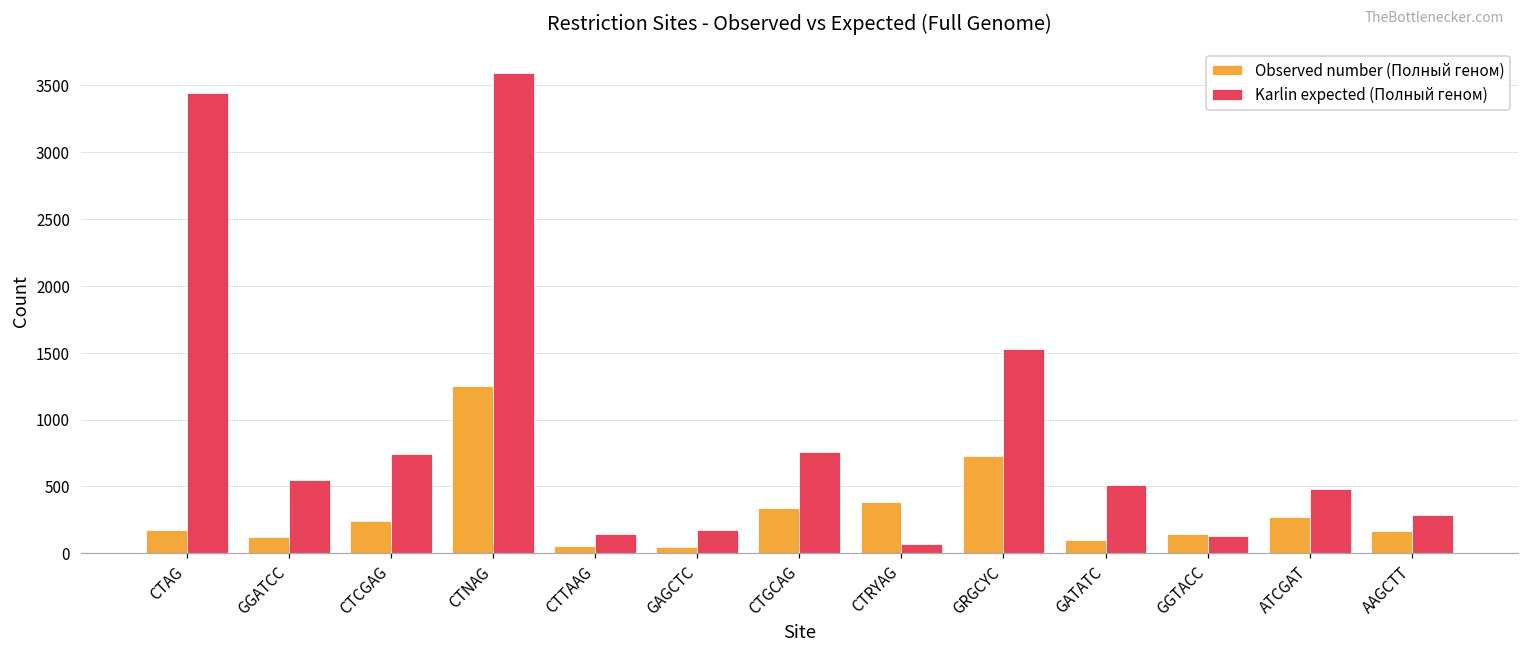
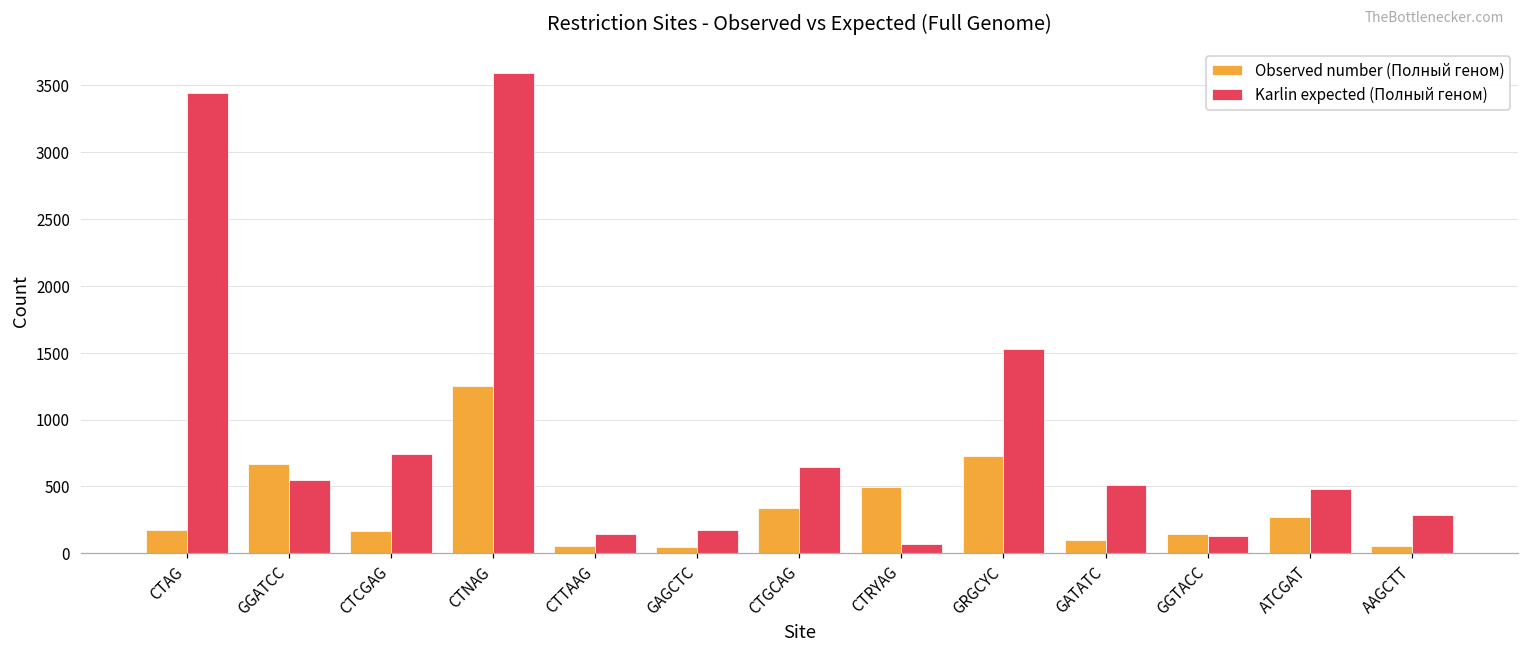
Observed number (Полный геном), GGATCC: 120 -> 670
Observed number (Полный геном), CTCGAG: 240 -> 170
Karlin expected (Полный геном), CTGCAG: 750 -> 640
Observed number (Полный геном), CTRYAG: 380 -> 500
Observed number (Полный геном), AAGCTT: 160 -> 60
